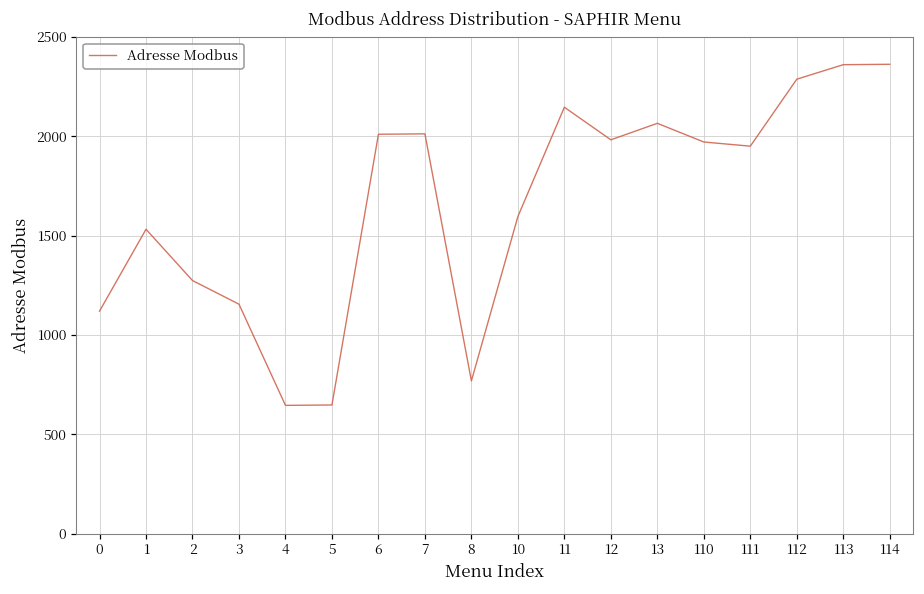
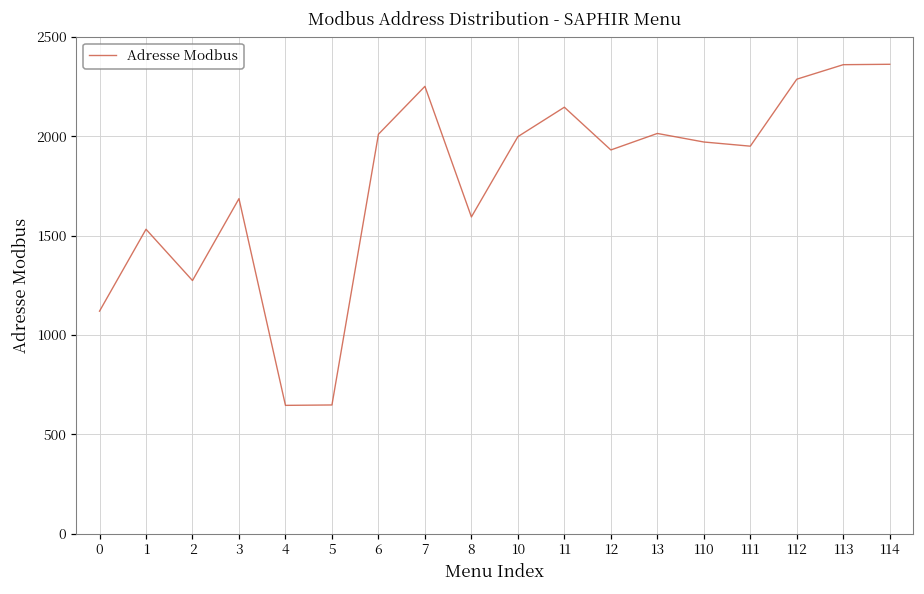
3: 1160 -> 1690
7: 2010 -> 2250
8: 770 -> 1590
10: 1600 -> 2000
12: 1980 -> 1930
13: 2070 -> 2010
